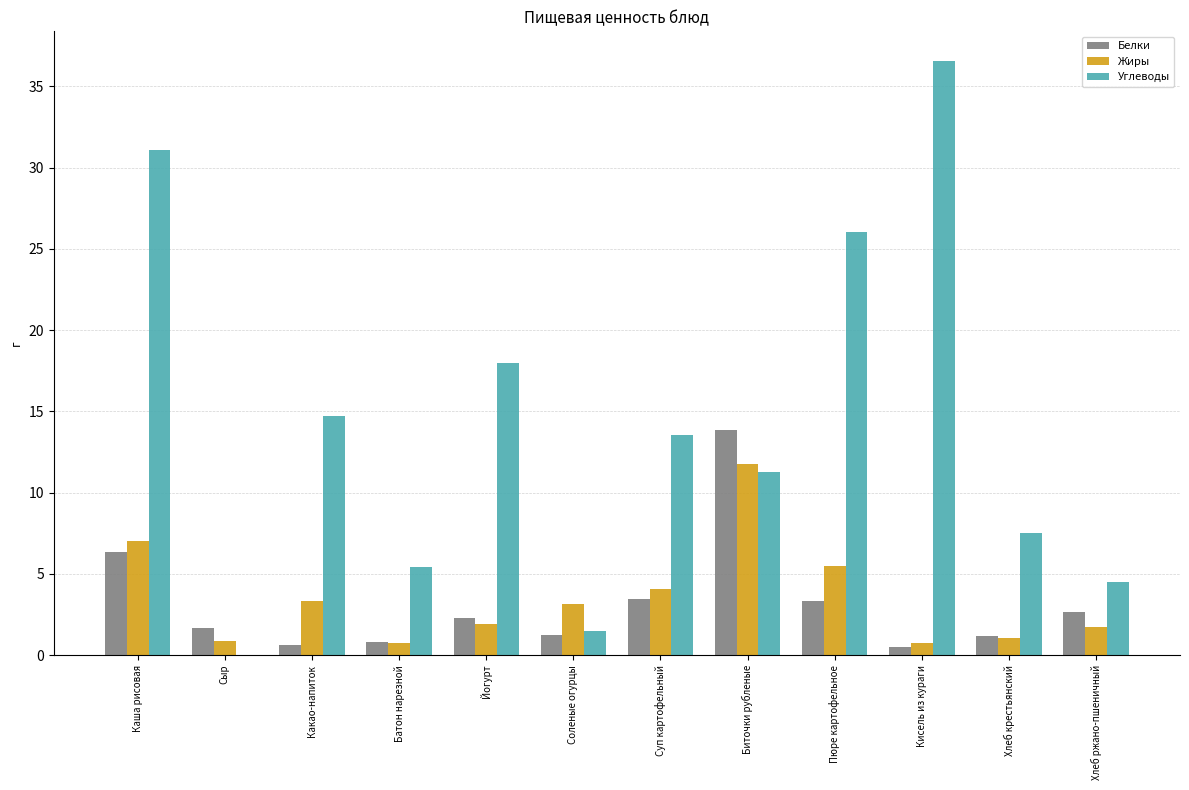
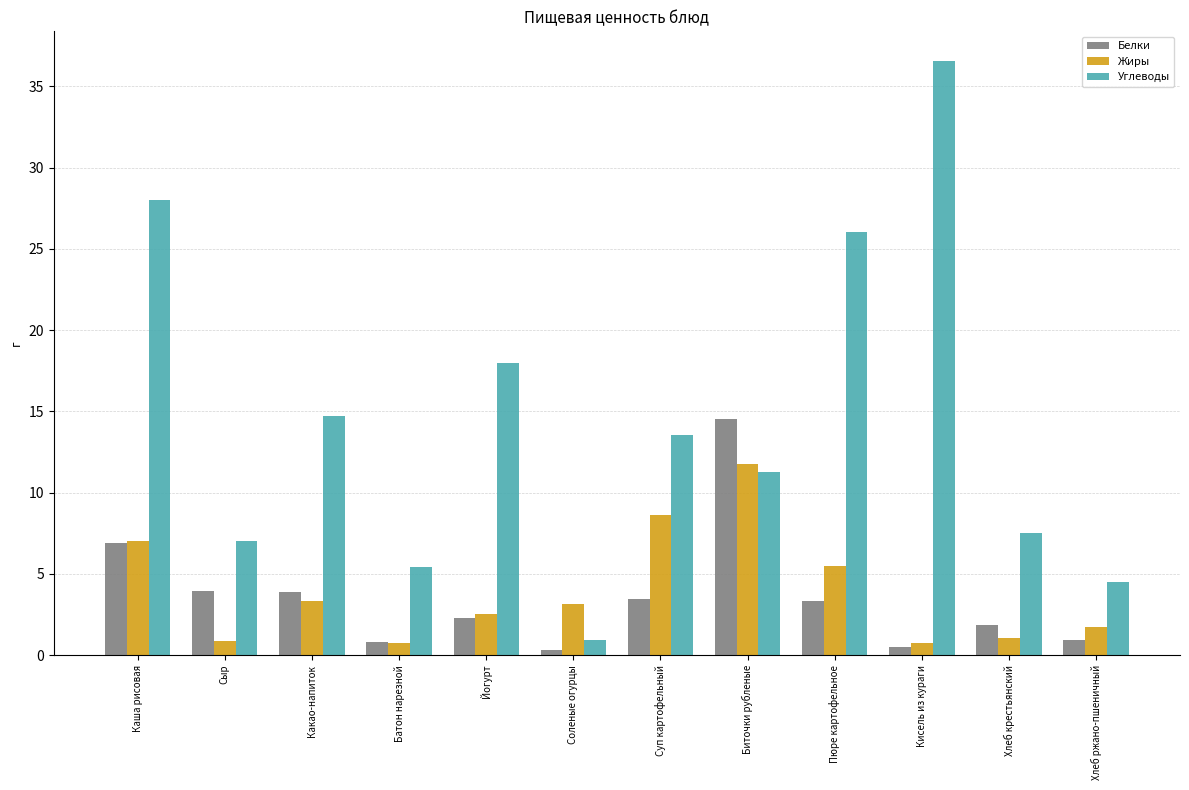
Белки, Каша рисовая: 6.4 -> 6.9
Углеводы, Каша рисовая: 31.1 -> 28.0
Белки, Сыр: 1.7 -> 4.0
Углеводы, Сыр: 0 -> 7
Белки, Какао-напиток: 0.6 -> 3.9
Жиры, Йогурт: 1.9 -> 2.5
Белки, Соленые огурцы: 1.3 -> 0.3
Углеводы, Соленые огурцы: 1.5 -> 0.9
Жиры, Суп картофельный: 4.0 -> 8.6
Белки, Биточки рубленые: 13.8 -> 14.5
Белки, Хлеб крестьянский: 1.2 -> 1.9
Белки, Хлеб ржано-пшеничный: 2.6 -> 0.9
